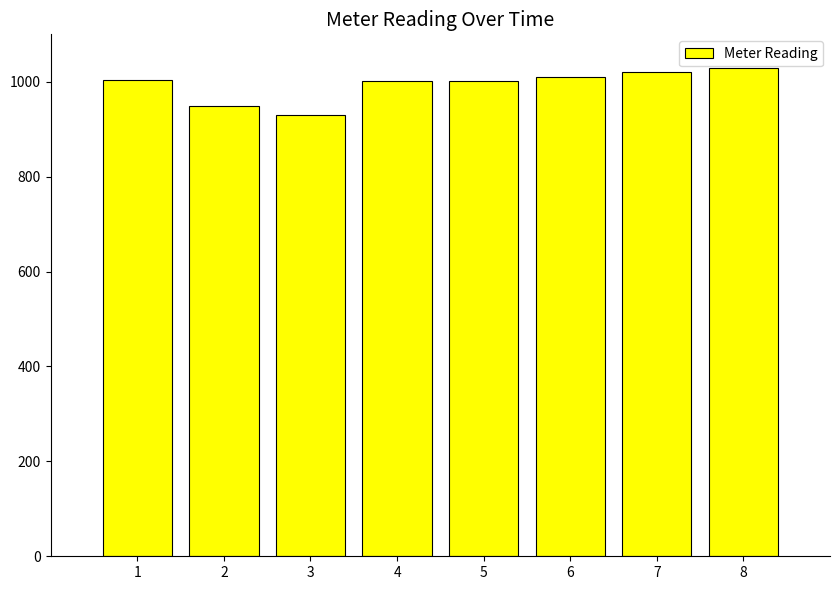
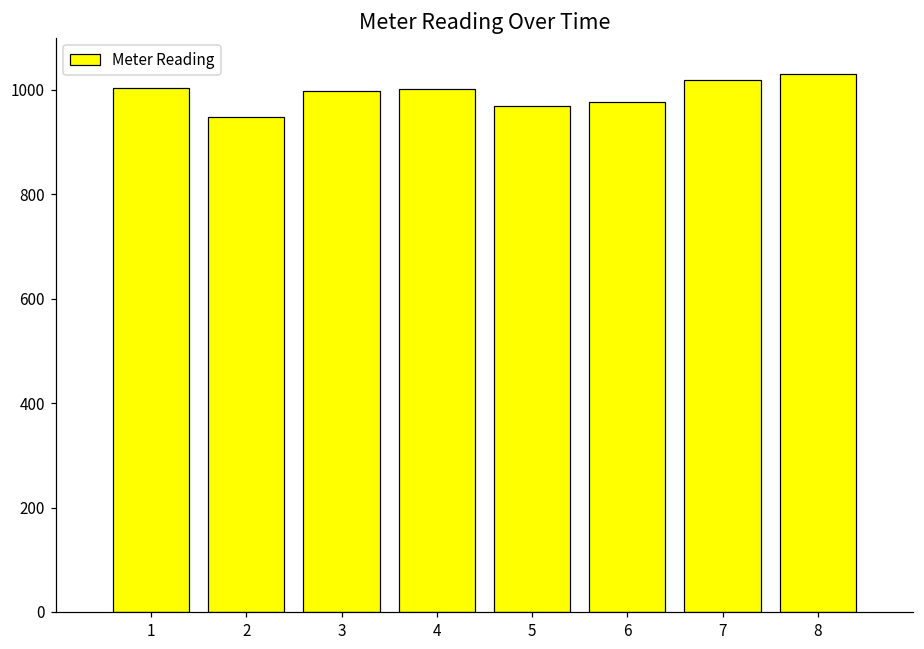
3: 930 -> 1000
5: 1000 -> 970
6: 1010 -> 980
